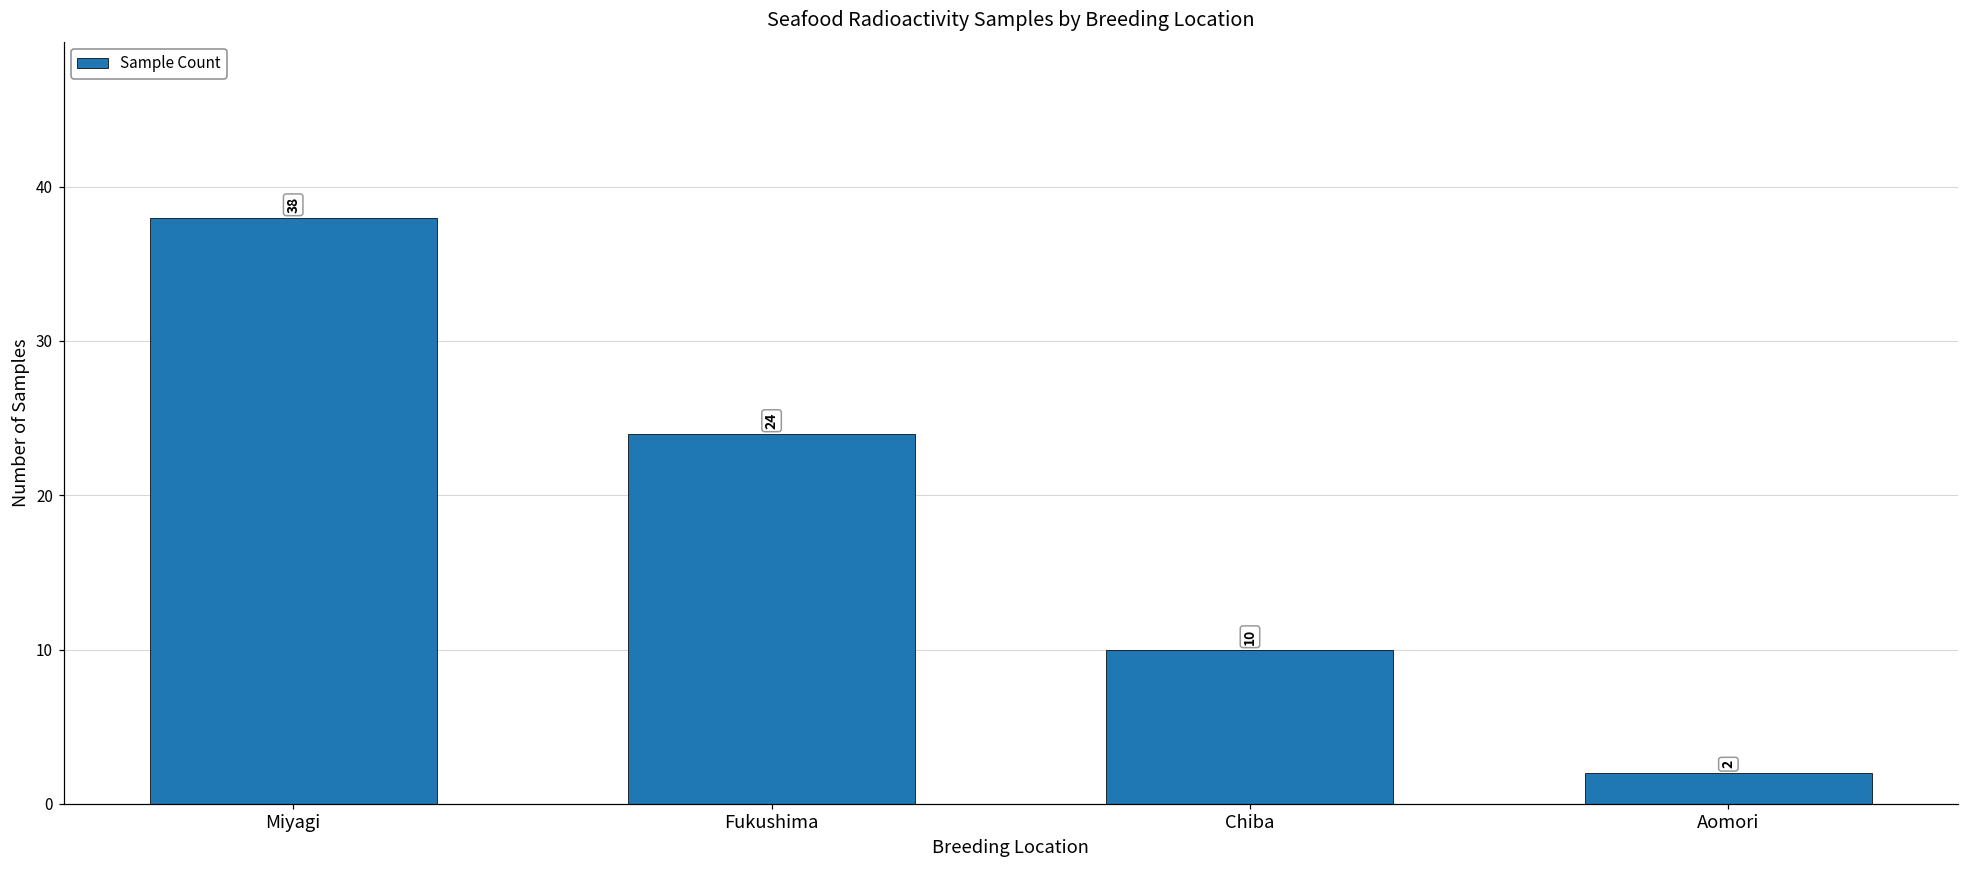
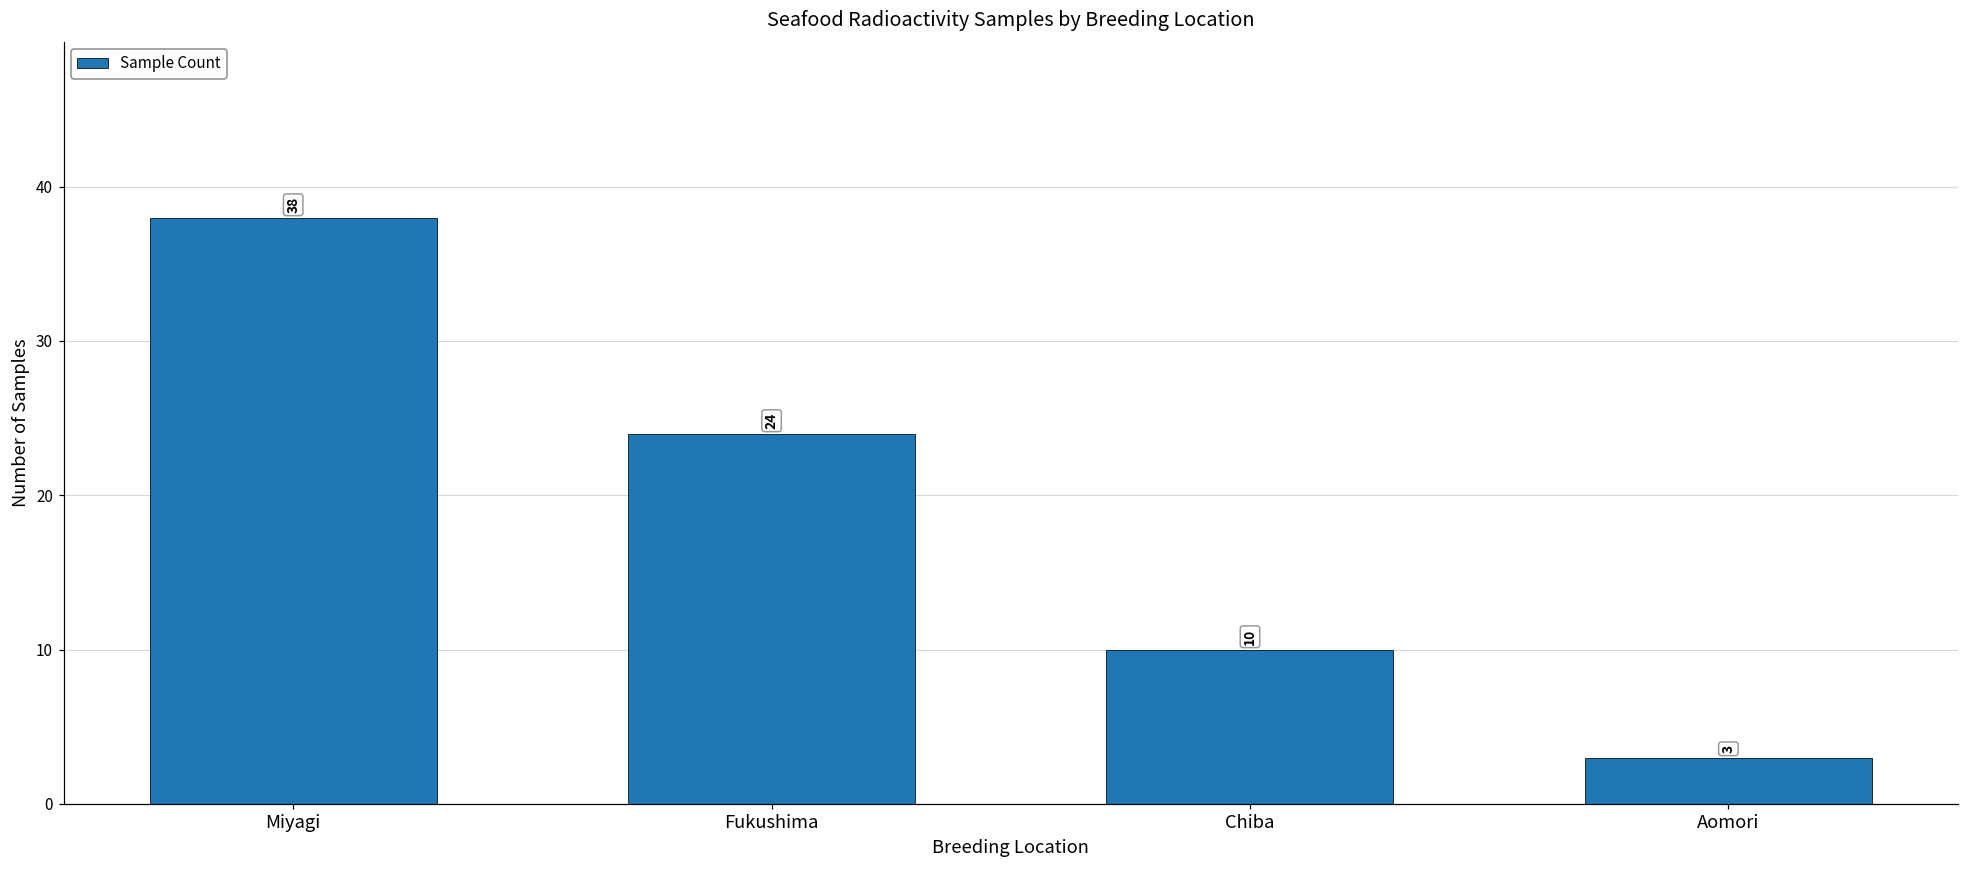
Aomori: 2 -> 3
